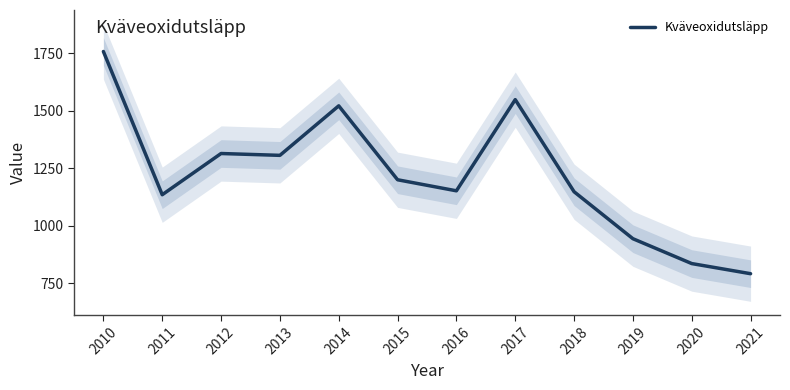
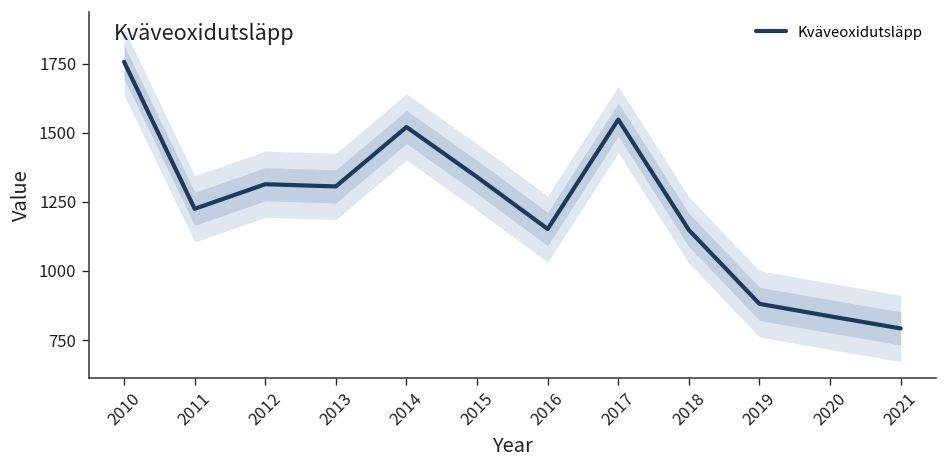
Kväveoxidutsläpp, 2011: 1140 -> 1230
Kväveoxidutsläpp, 2015: 1200 -> 1340
Kväveoxidutsläpp, 2019: 940 -> 880
